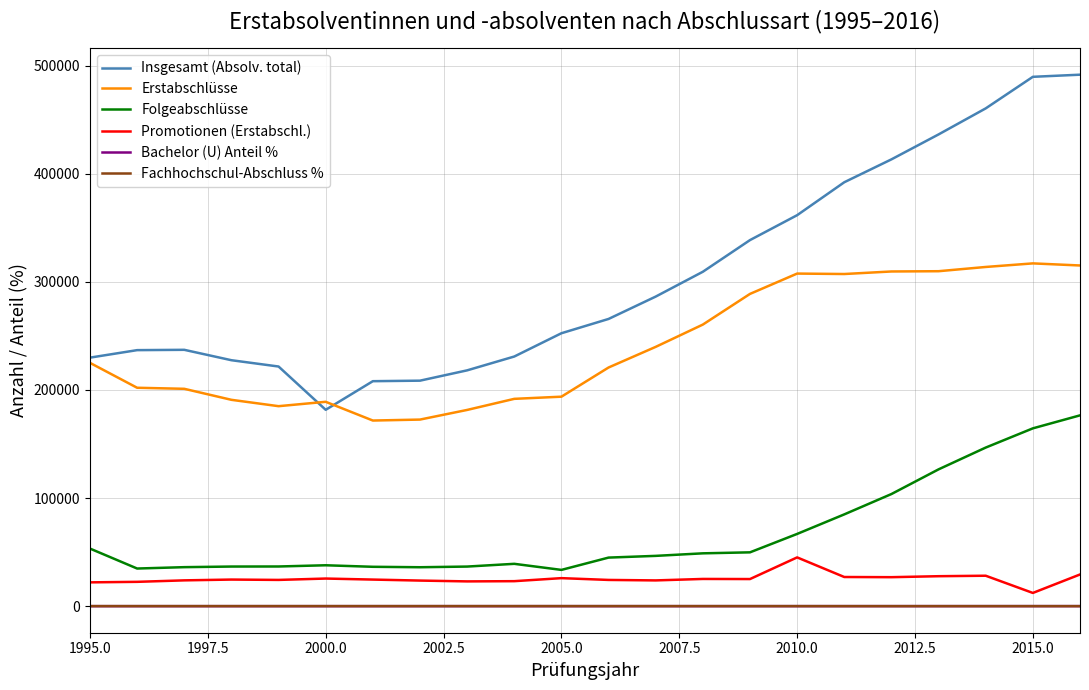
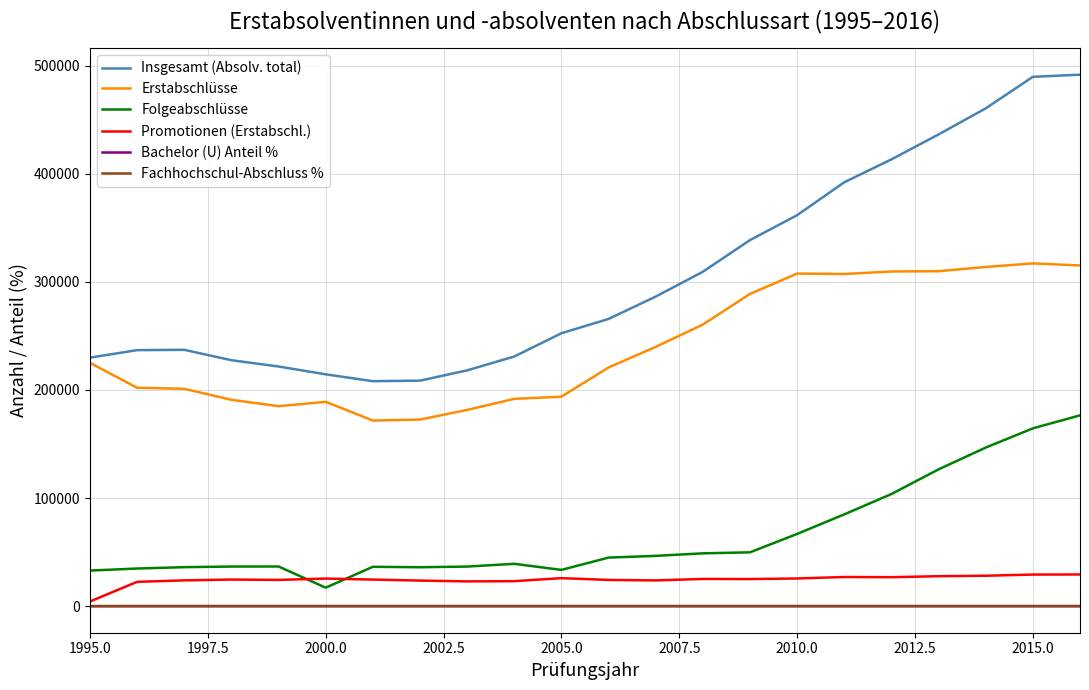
Folgeabschlüsse, 1995.0: 53000 -> 33000
Promotionen (Erstabschl.), 1995.0: 22000 -> 4000
Insgesamt (Absolv. total), 2000.0: 182000 -> 214000
Folgeabschlüsse, 2000.0: 38000 -> 17000
Promotionen (Erstabschl.), 2010.0: 45000 -> 26000
Promotionen (Erstabschl.), 2015.0: 12000 -> 29000
